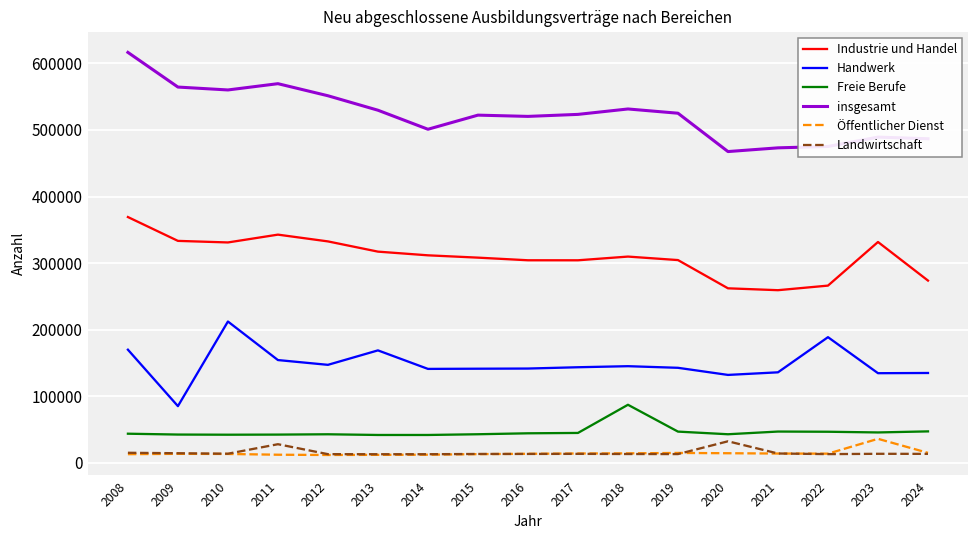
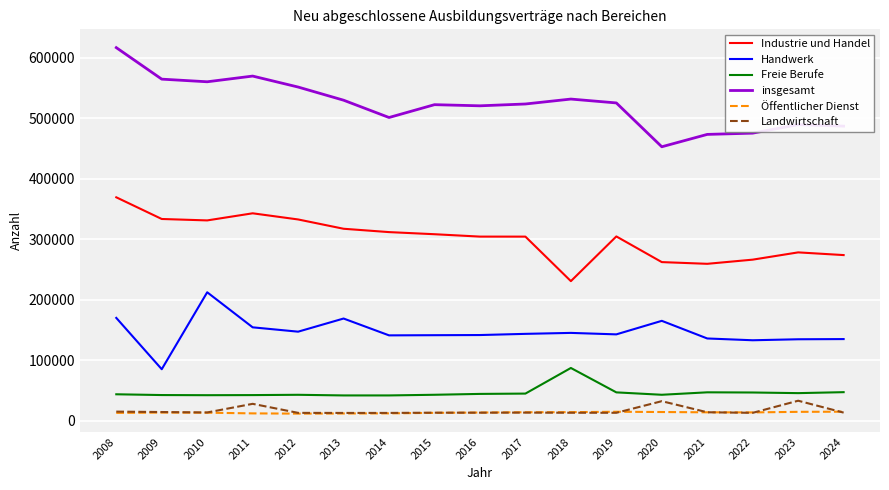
Industrie und Handel, 2018: 310000 -> 230000
Handwerk, 2020: 130000 -> 170000
insgesamt, 2020: 470000 -> 450000
Handwerk, 2022: 190000 -> 130000
Industrie und Handel, 2023: 330000 -> 280000
Öffentlicher Dienst, 2023: 40000 -> 10000
Landwirtschaft, 2023: 10000 -> 30000
